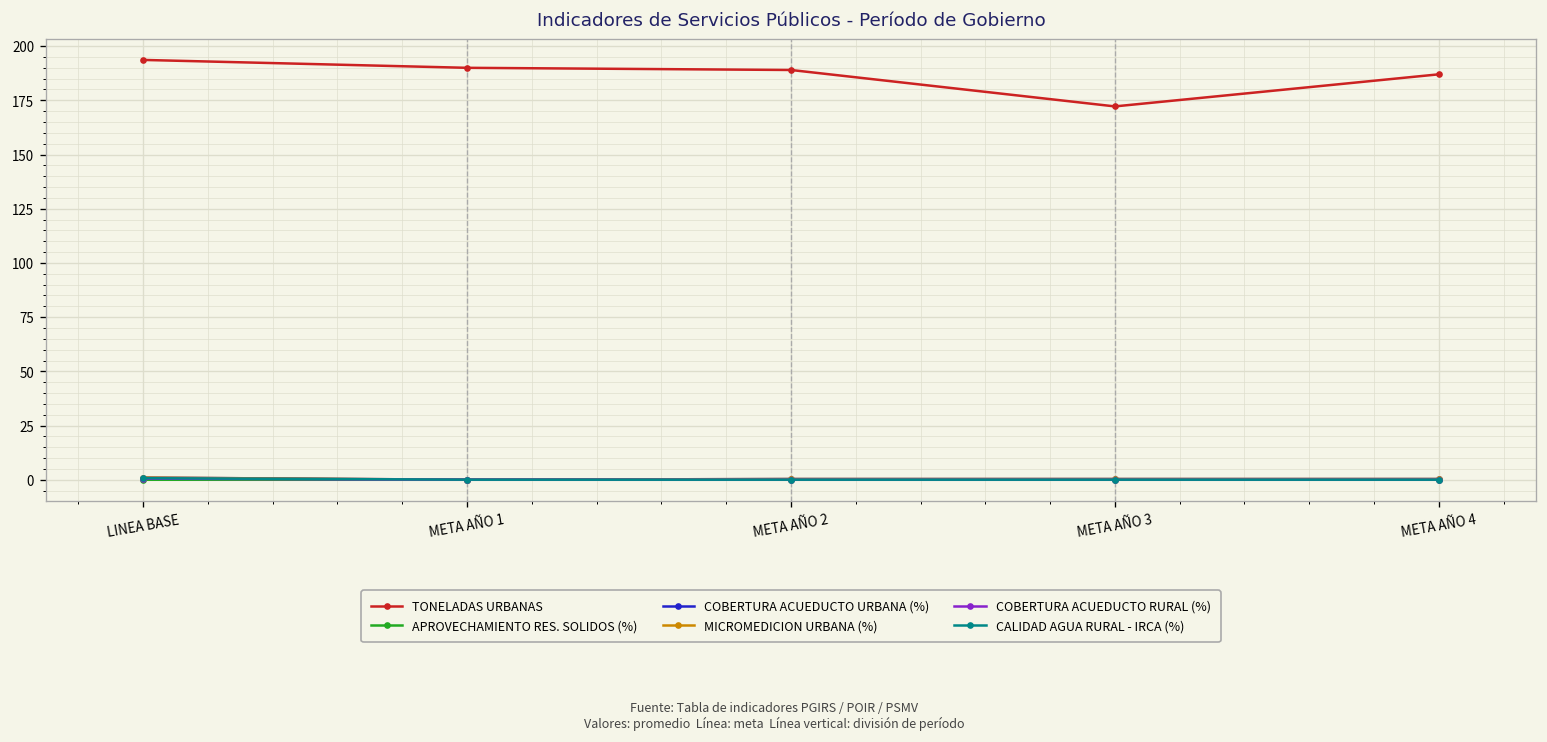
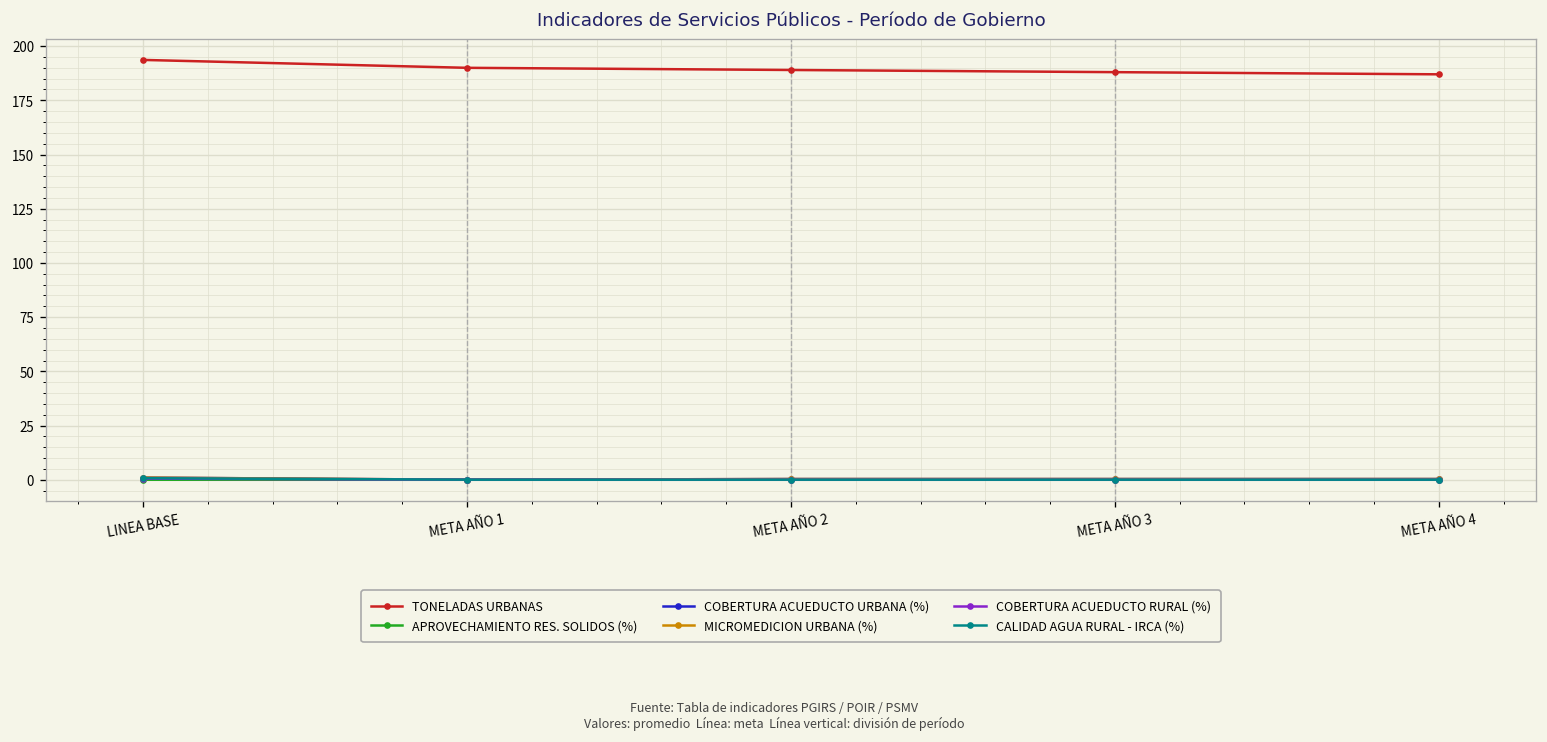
TONELADAS URBANAS, META AÑO 3: 172 -> 188
